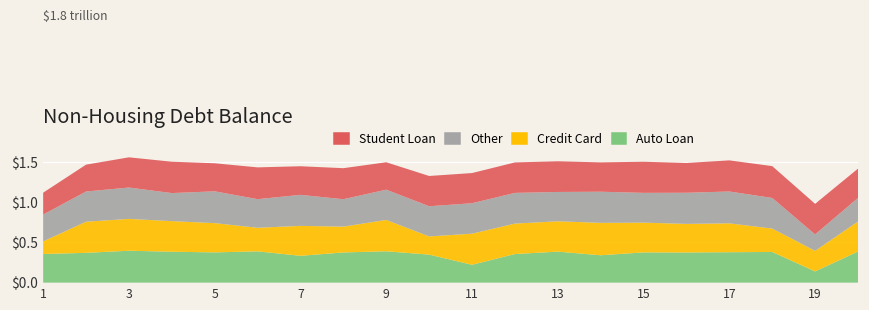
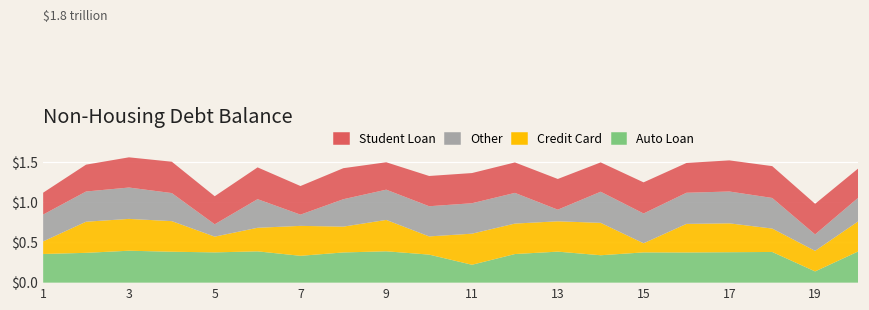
Credit Card, 5: $0.4 -> $0.2
Other, 5: $0.4 -> $0.2
Other, 7: $0.4 -> $0.1
Other, 13: $0.4 -> $0.1
Credit Card, 15: $0.4 -> $0.1
